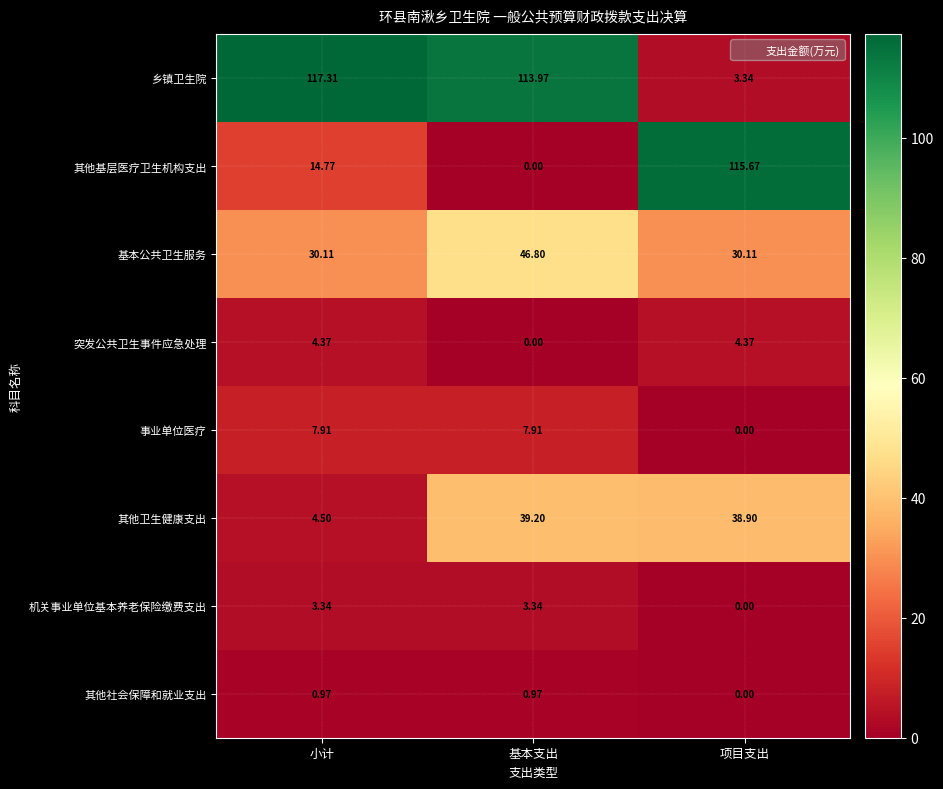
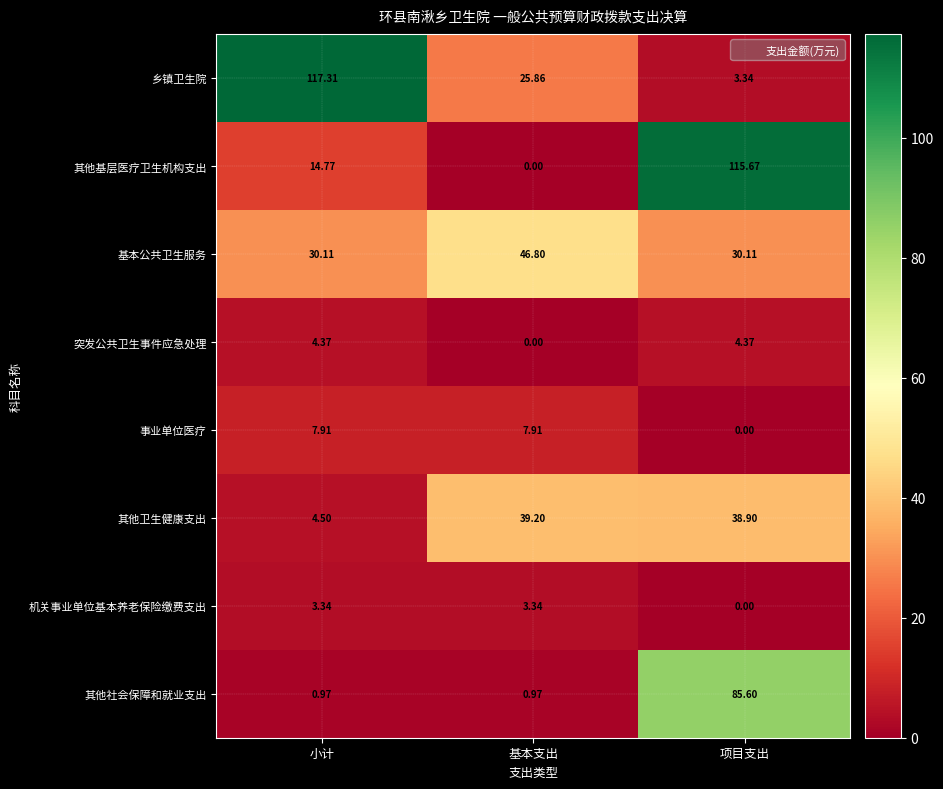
乡镇卫生院, 基本支出: 113.97 -> 25.86
其他社会保障和就业支出, 项目支出: 0.00 -> 85.60
